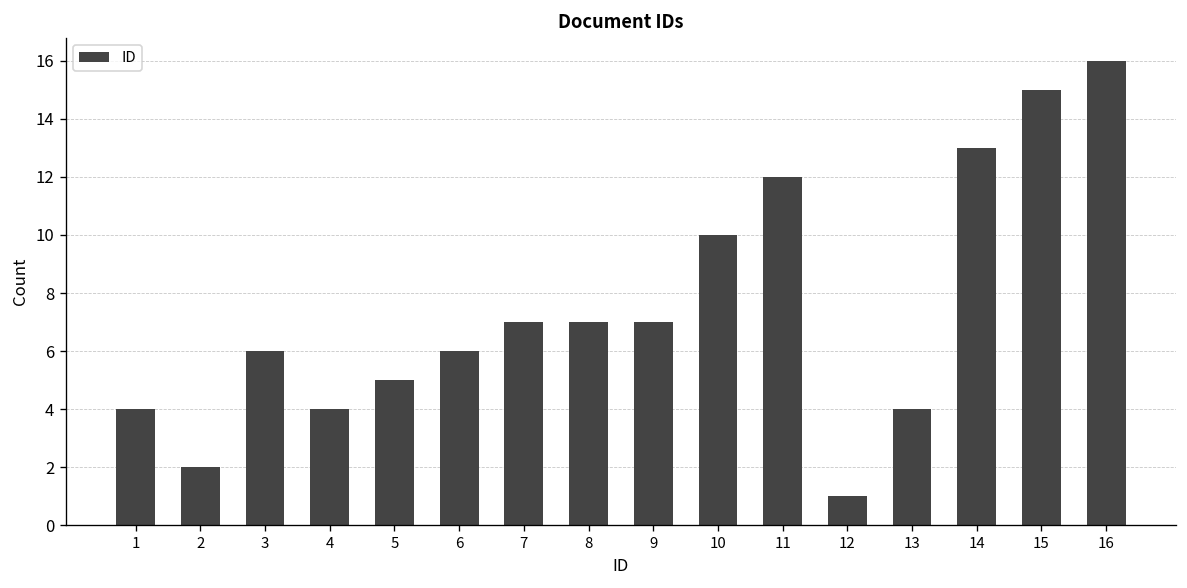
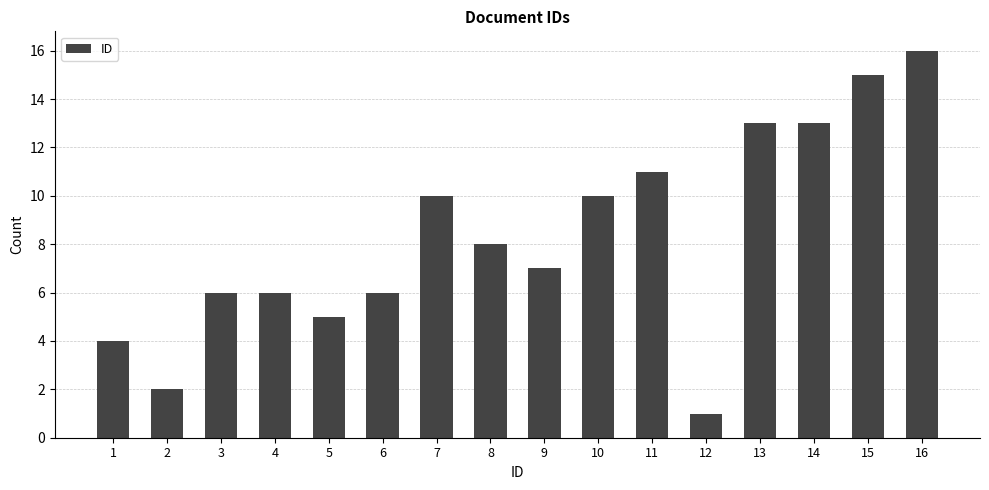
4: 4 -> 6
7: 7 -> 10
8: 7 -> 8
11: 12 -> 11
13: 4 -> 13
